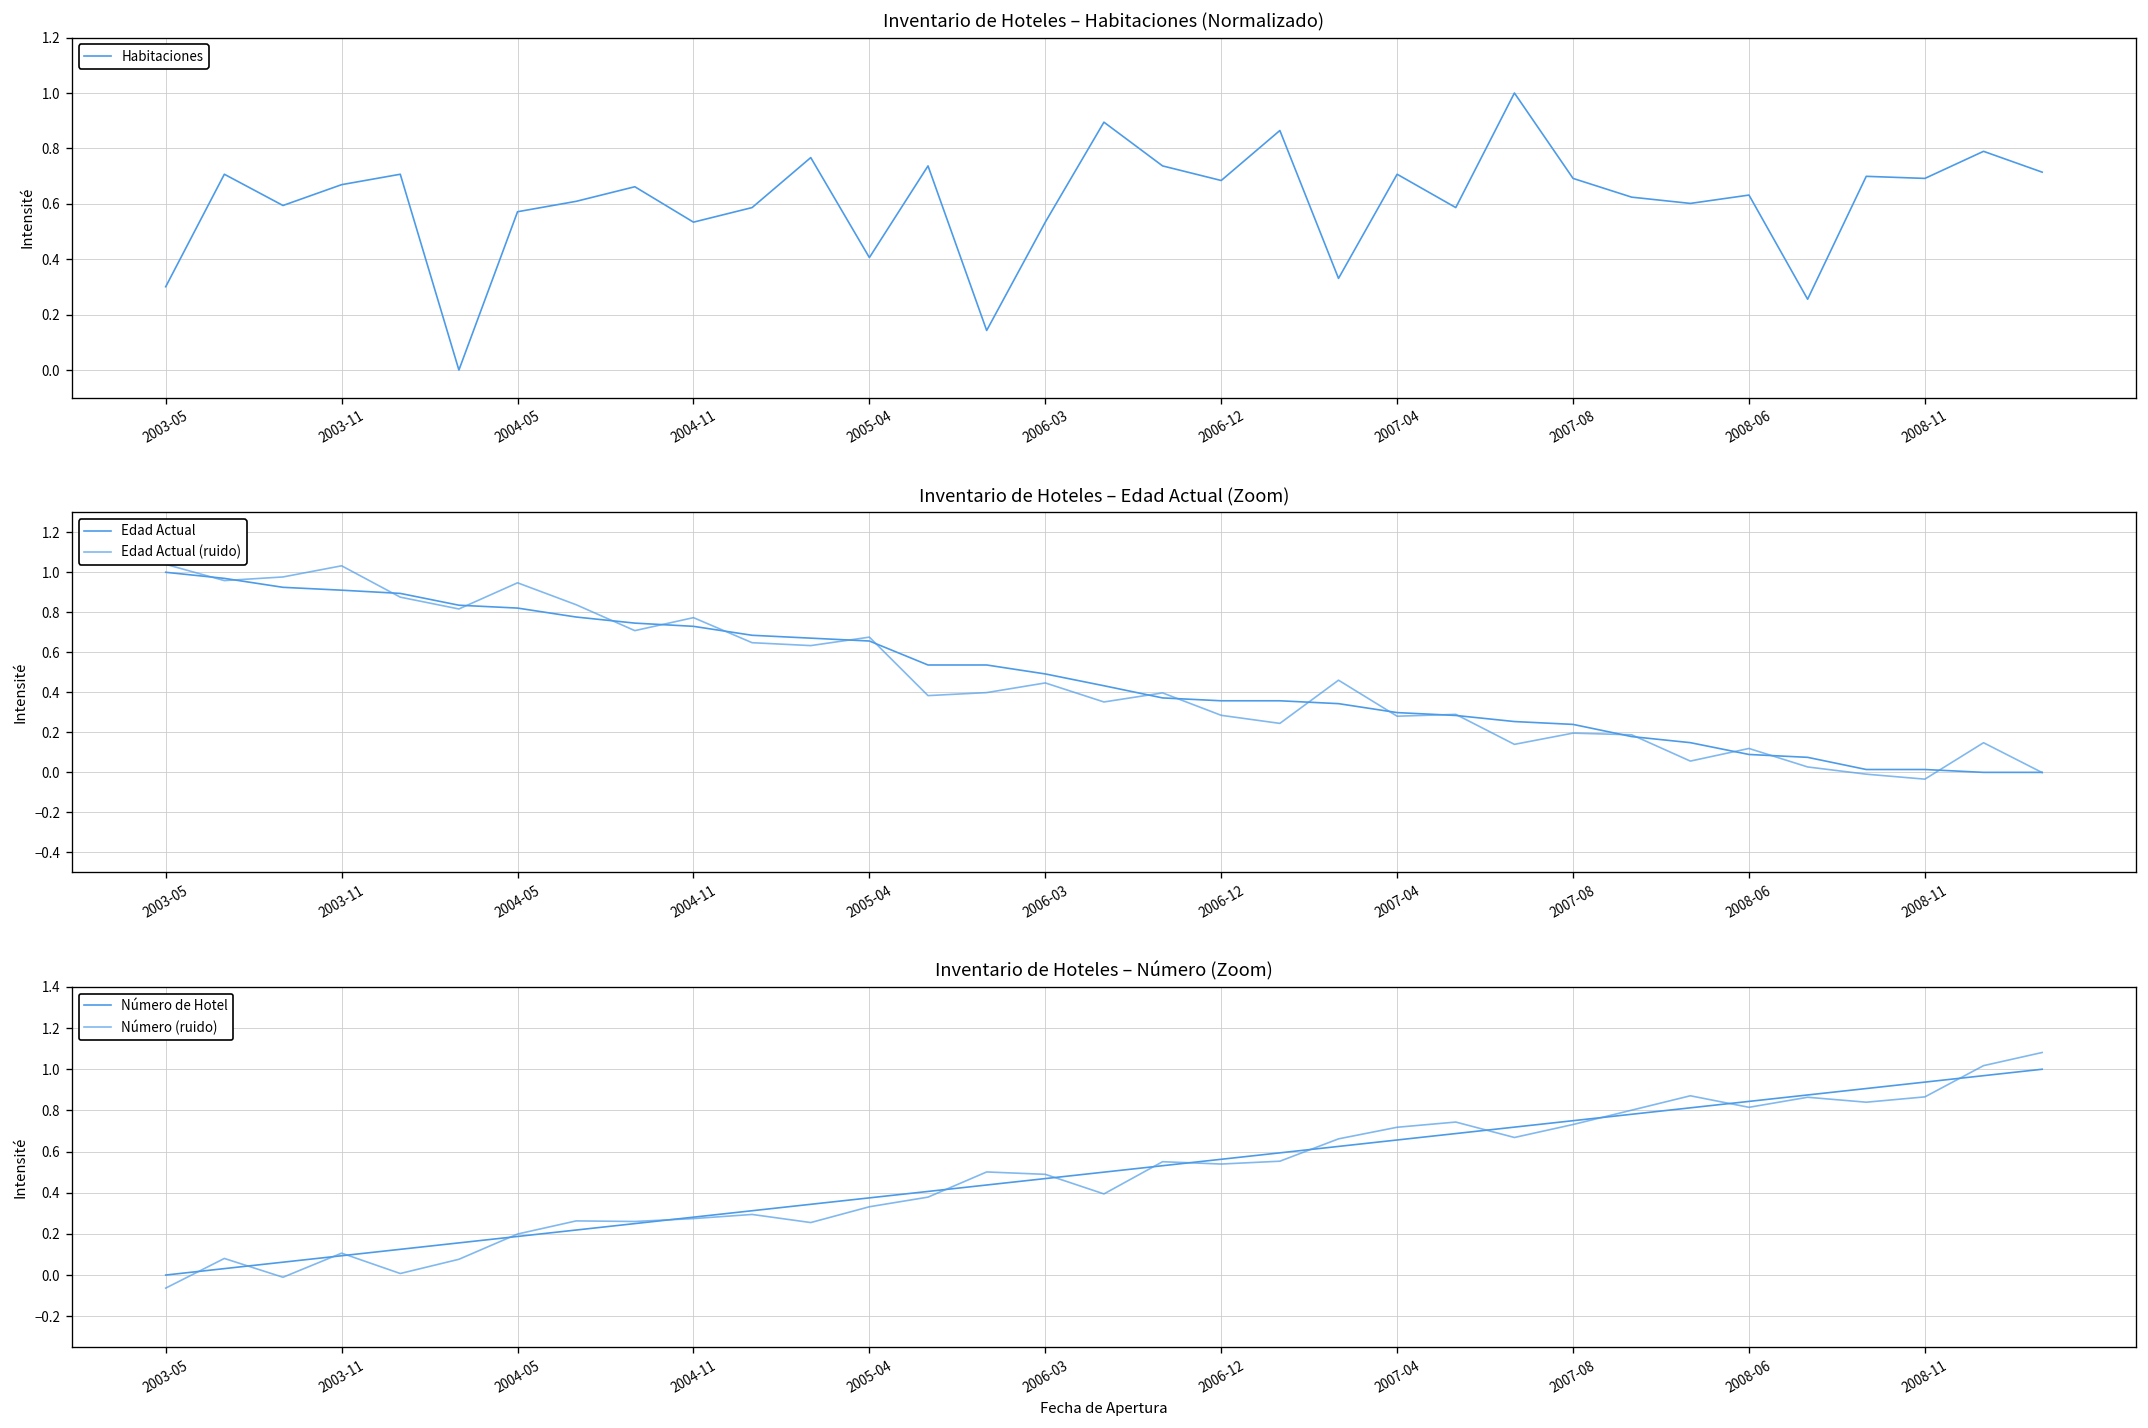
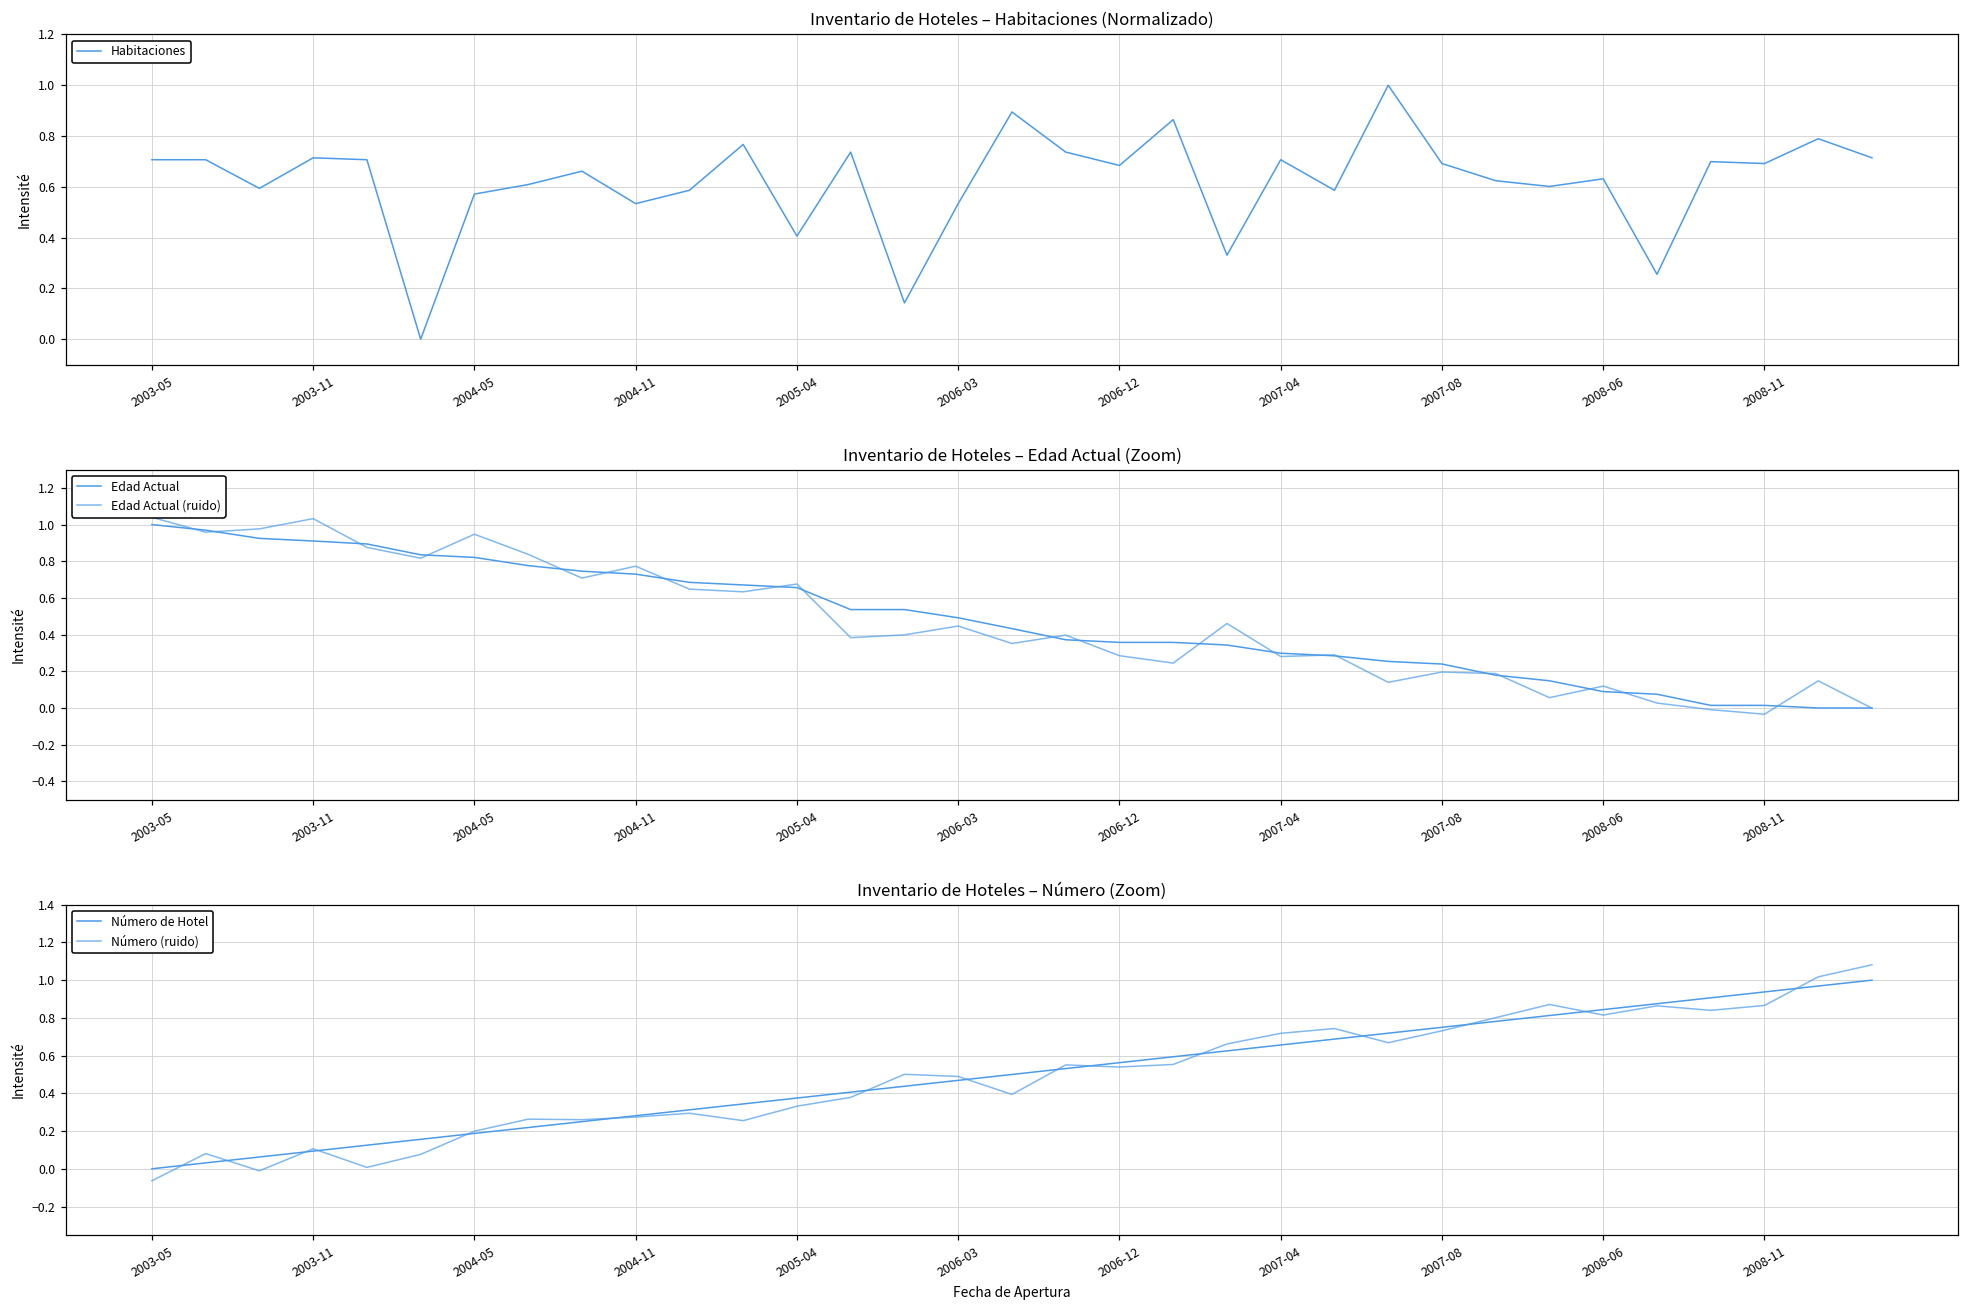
Inventario de Hoteles – Habitaciones (Normalizado), 2003-05: 0.30 -> 0.71
Inventario de Hoteles – Habitaciones (Normalizado), 2003-11: 0.67 -> 0.71
